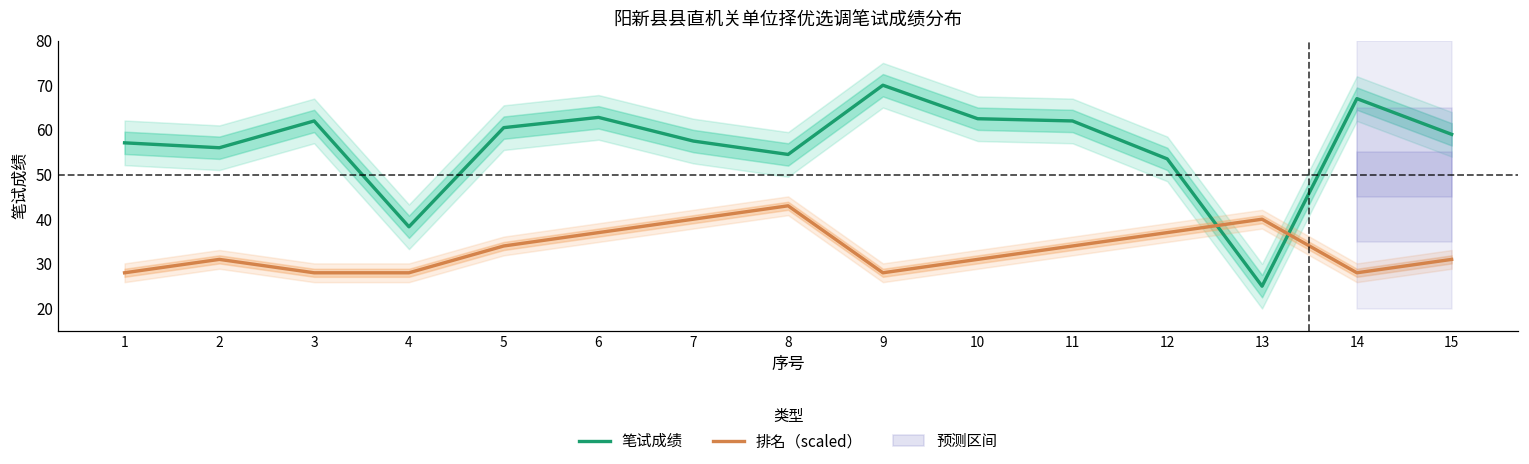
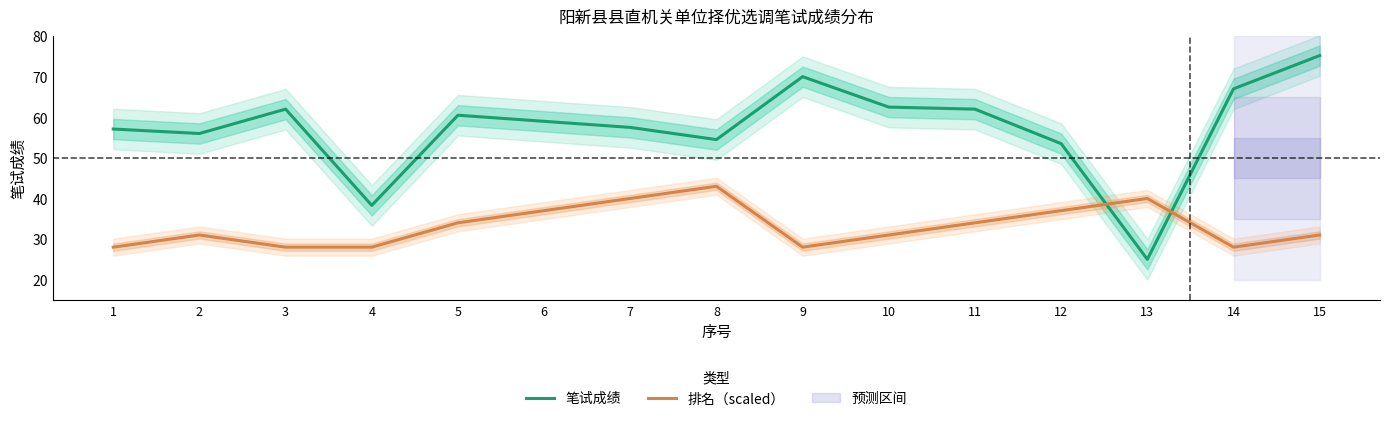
笔试成绩, 6: 63 -> 59
笔试成绩, 15: 59 -> 75
